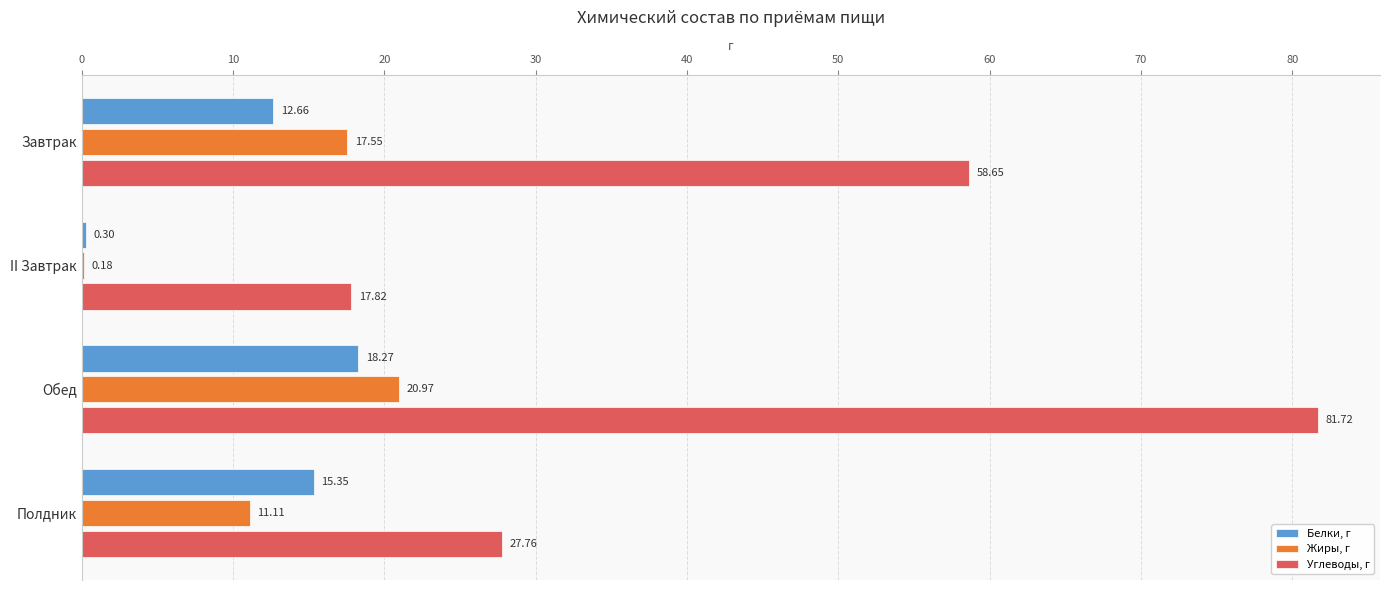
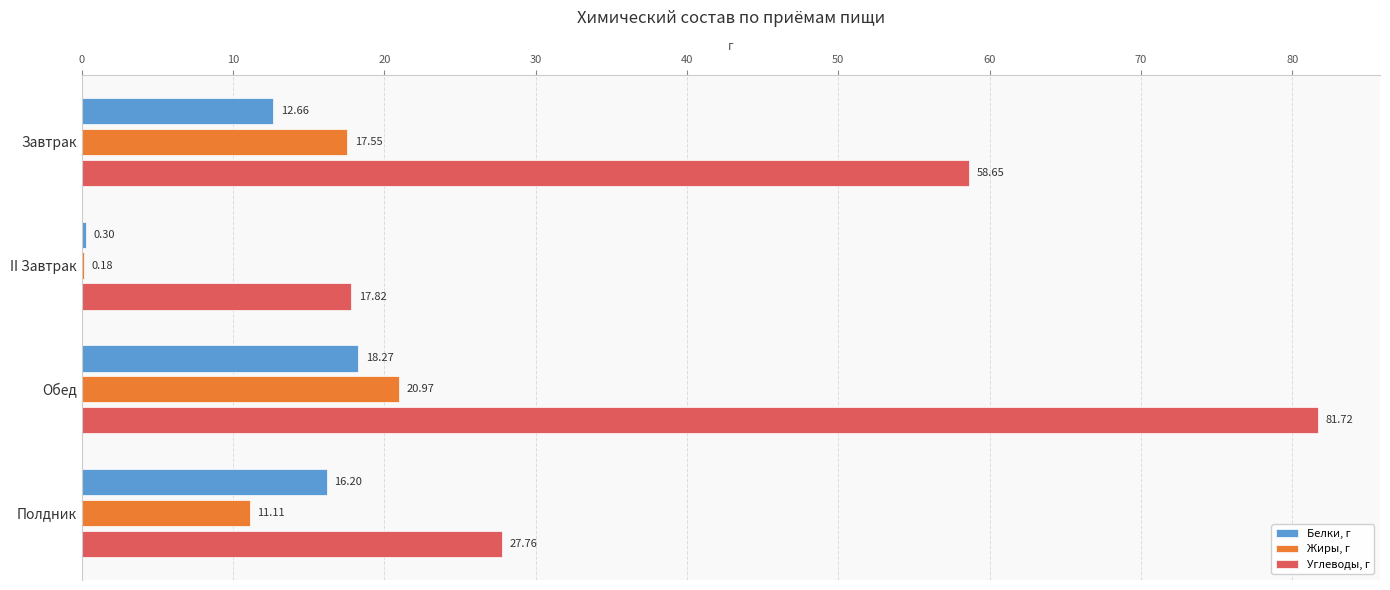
Белки, г, Полдник: 15.35 -> 16.20
